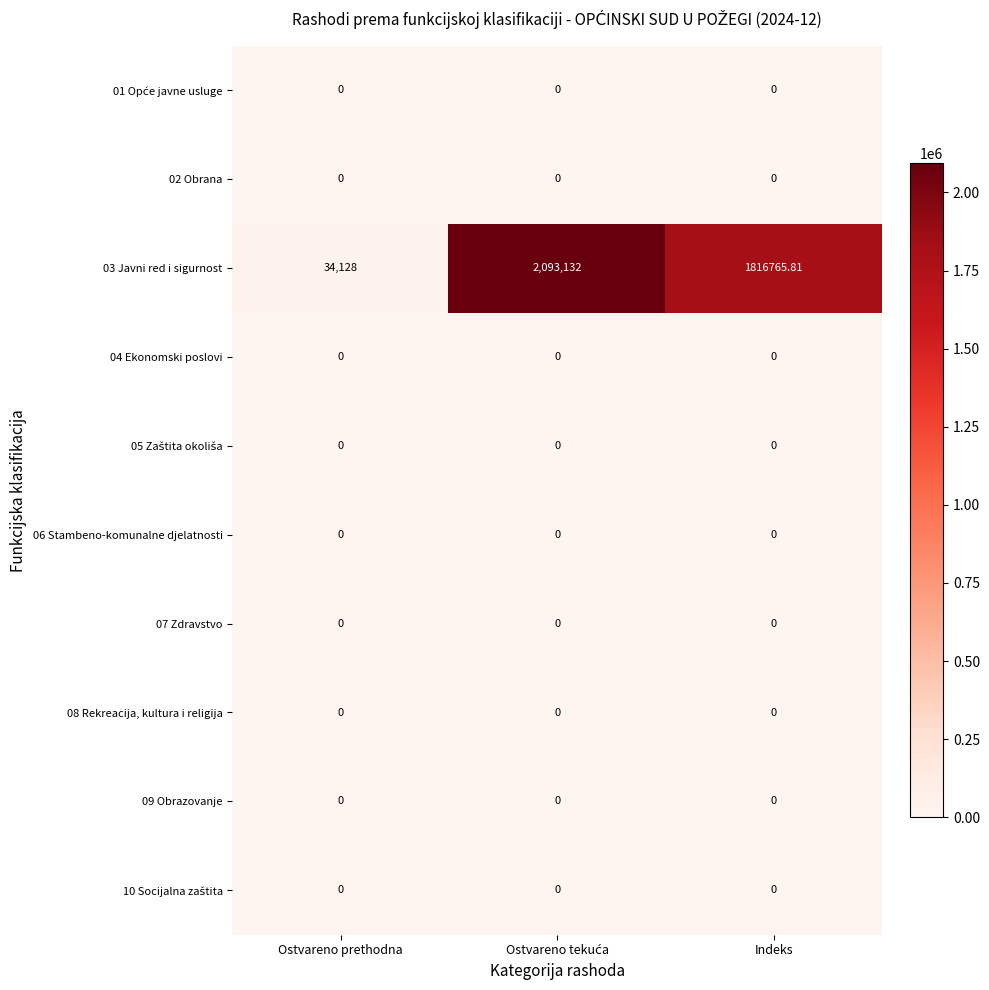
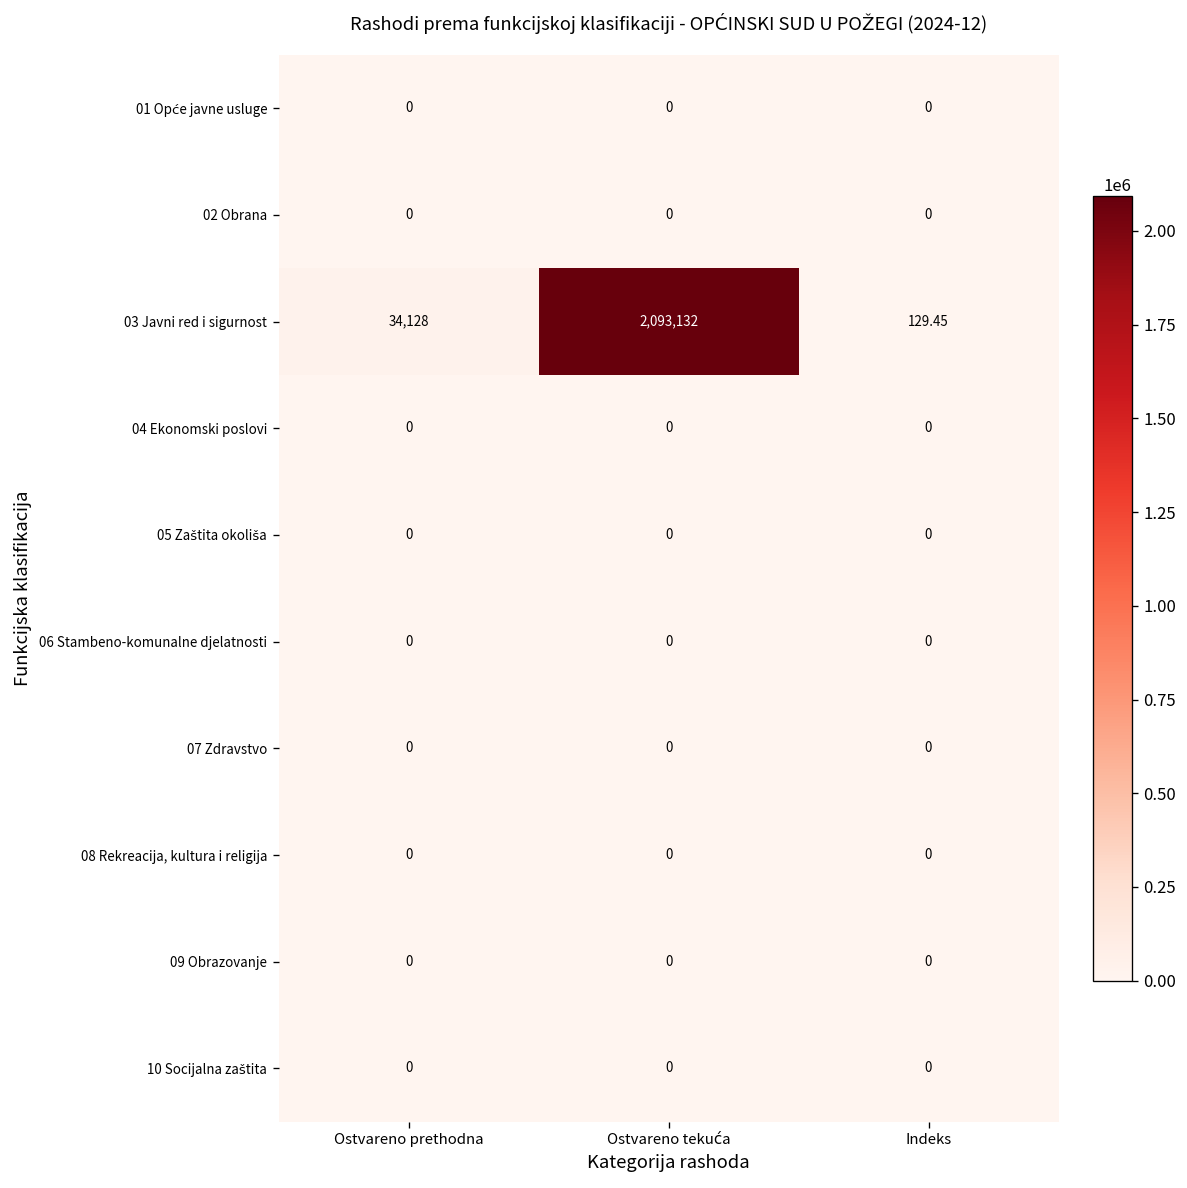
03 Javni red i sigurnost, Indeks: 1816765.81 -> 129.45
